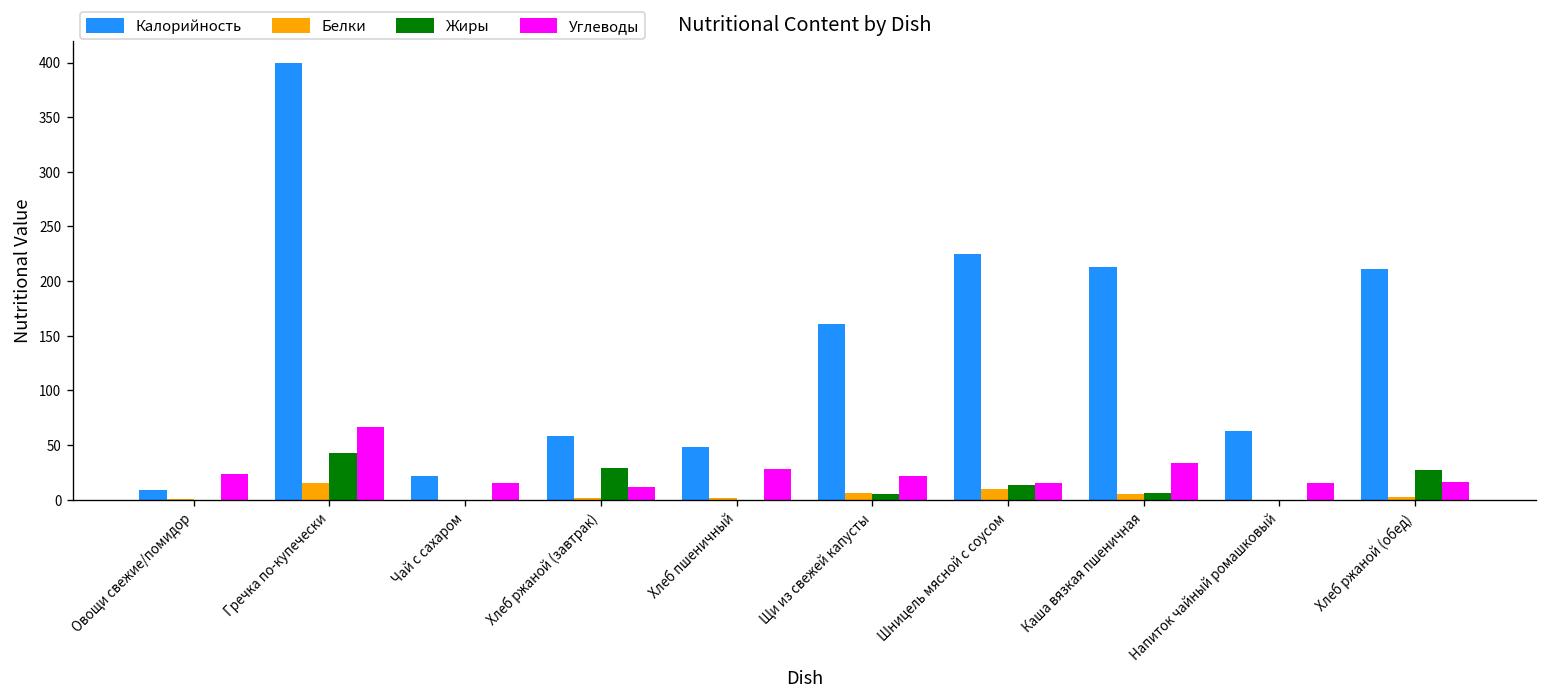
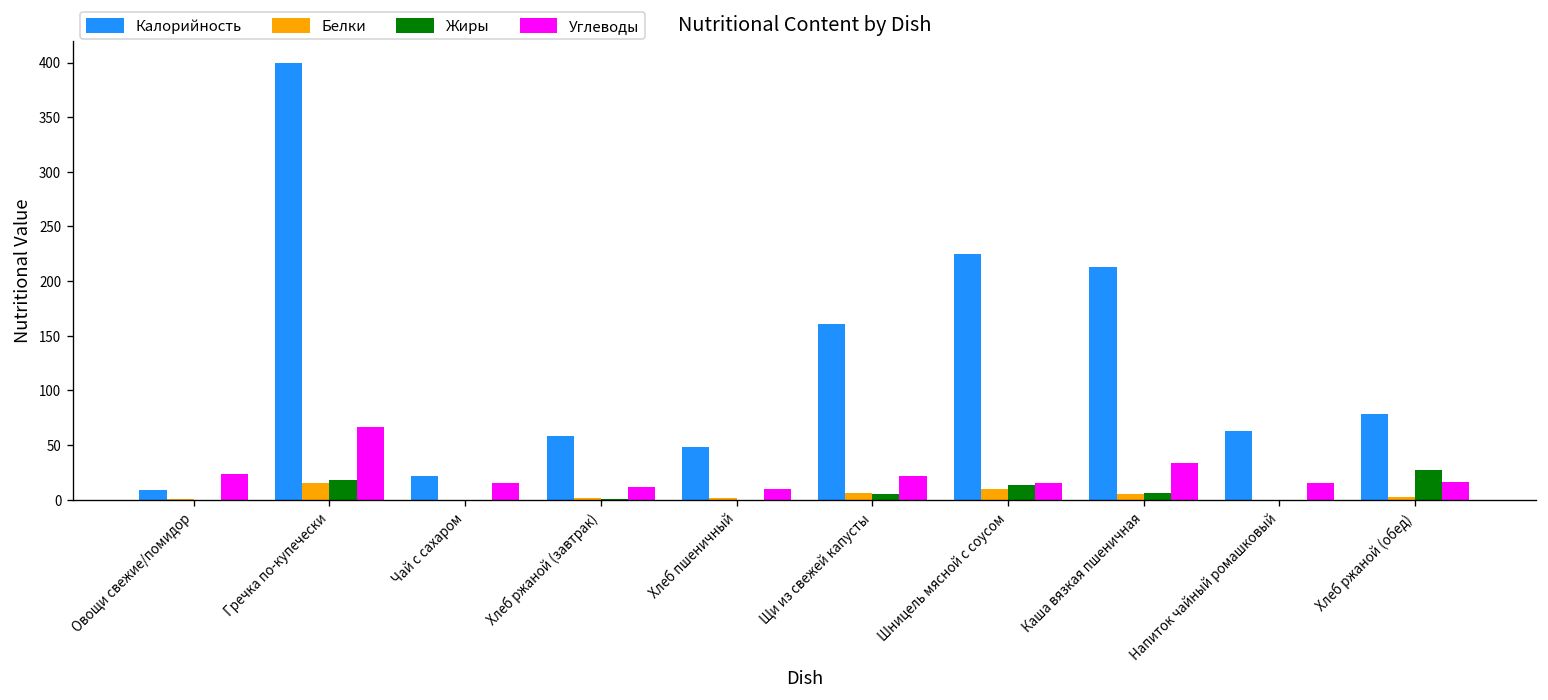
Жиры, Гречка по-купечески: 40 -> 20
Жиры, Хлеб ржаной (завтрак): 30 -> 0
Углеводы, Хлеб пшеничный: 30 -> 10
Калорийность, Хлеб ржаной (обед): 210 -> 80
